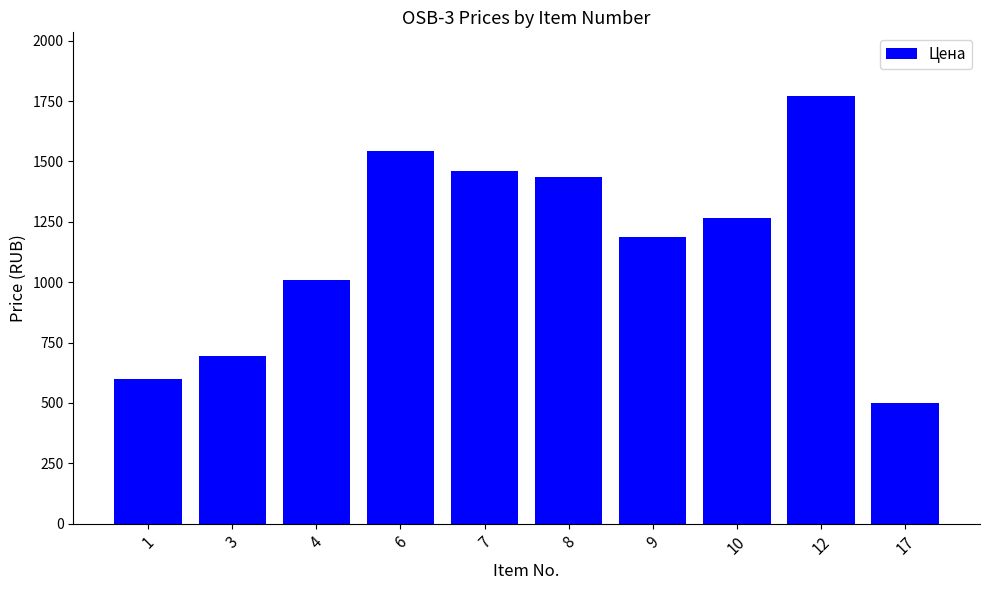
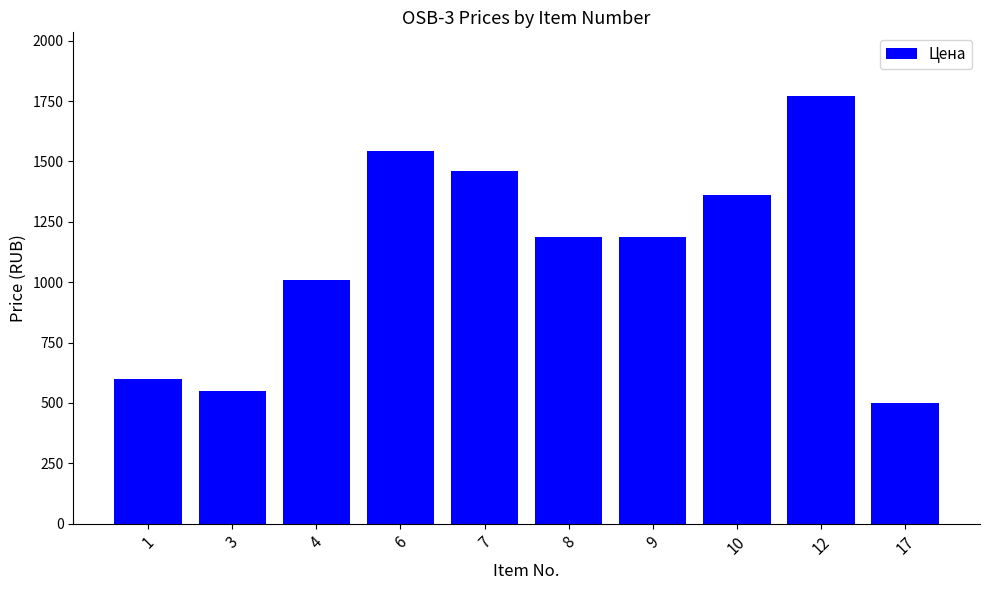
3: 700 -> 550
8: 1440 -> 1190
10: 1270 -> 1360
